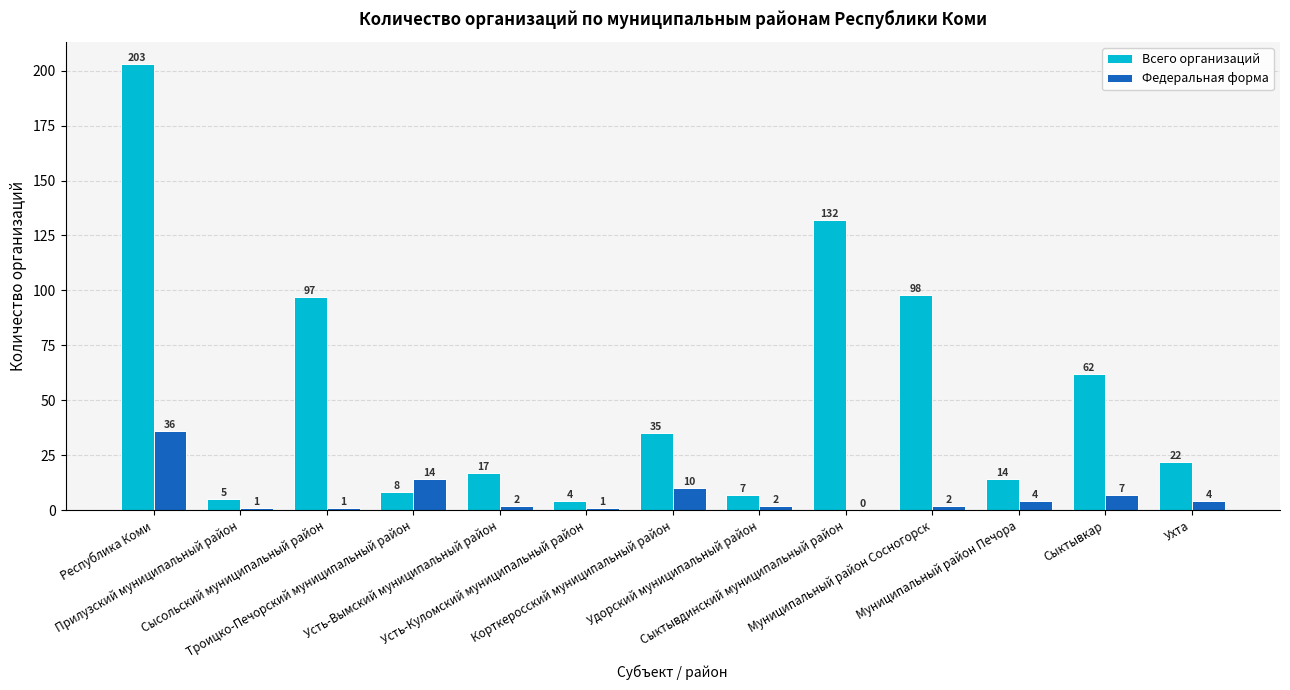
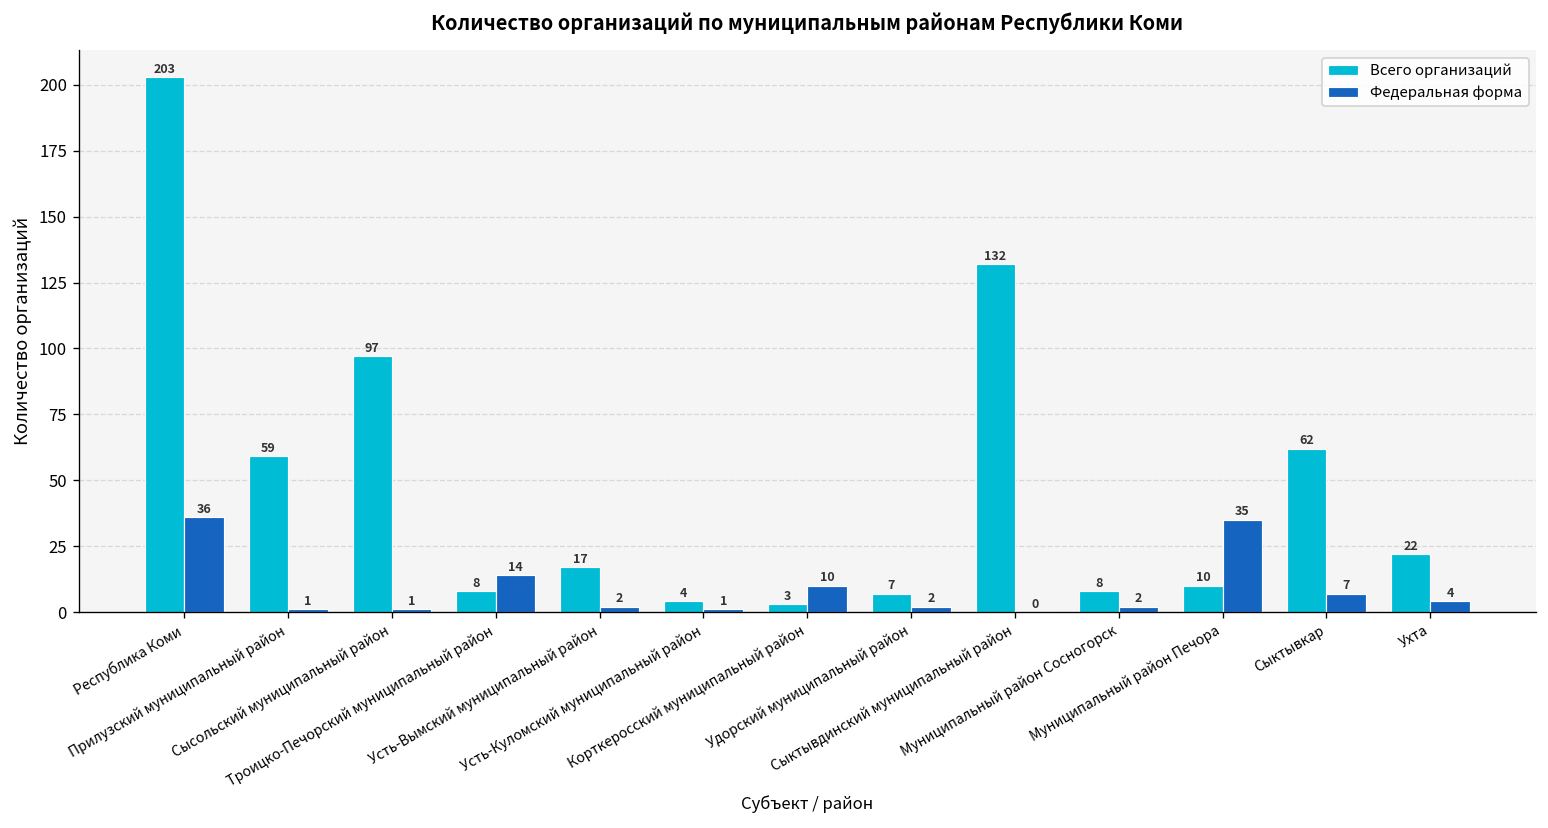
Всего организаций, Прилузский муниципальный район: 5 -> 59
Всего организаций, Корткеросский муниципальный район: 35 -> 3
Всего организаций, Муниципальный район Сосногорск: 98 -> 8
Всего организаций, Муниципальный район Печора: 14 -> 10
Федеральная форма, Муниципальный район Печора: 4 -> 35
